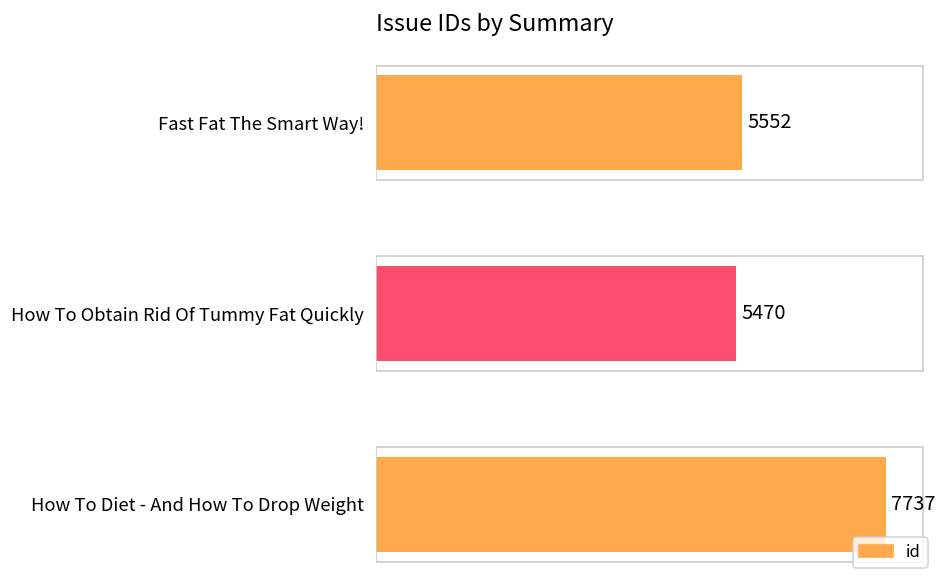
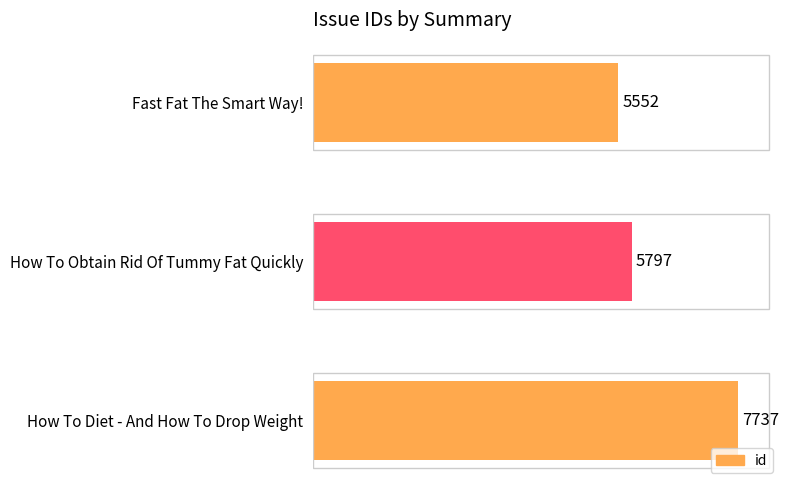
How To Obtain Rid Of Tummy Fat Quickly: 5470 -> 5797
